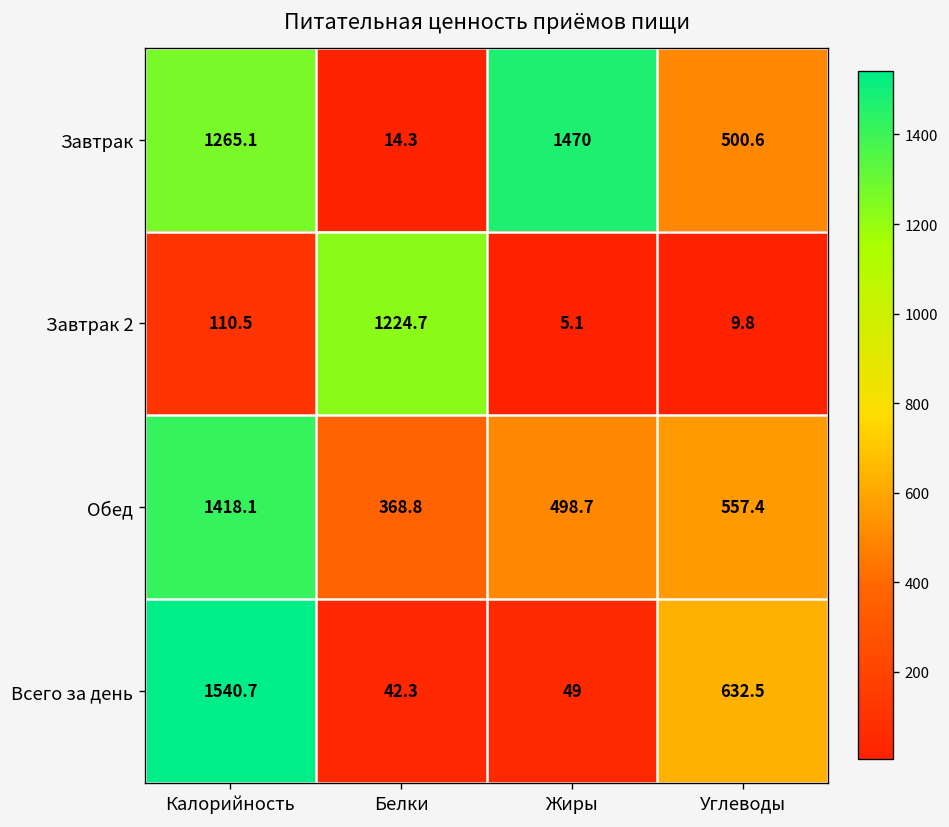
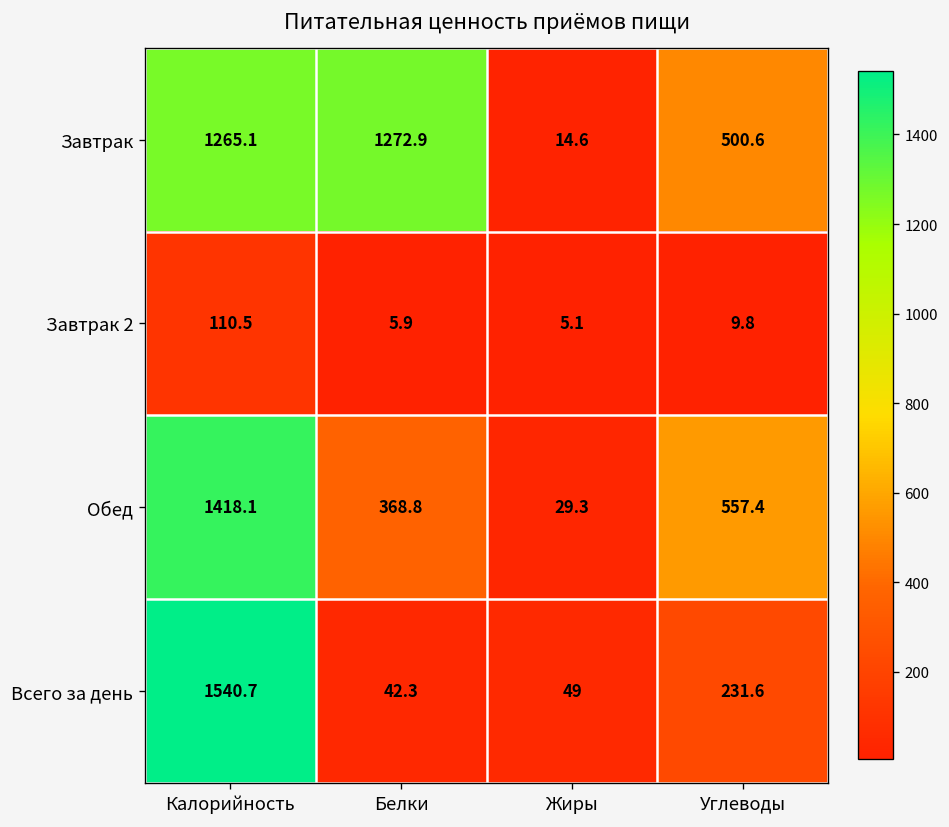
Завтрак, Белки: 14.3 -> 1272.9
Завтрак, Жиры: 1470 -> 14.6
Завтрак 2, Белки: 1224.7 -> 5.9
Обед, Жиры: 498.7 -> 29.3
Всего за день, Углеводы: 632.5 -> 231.6
